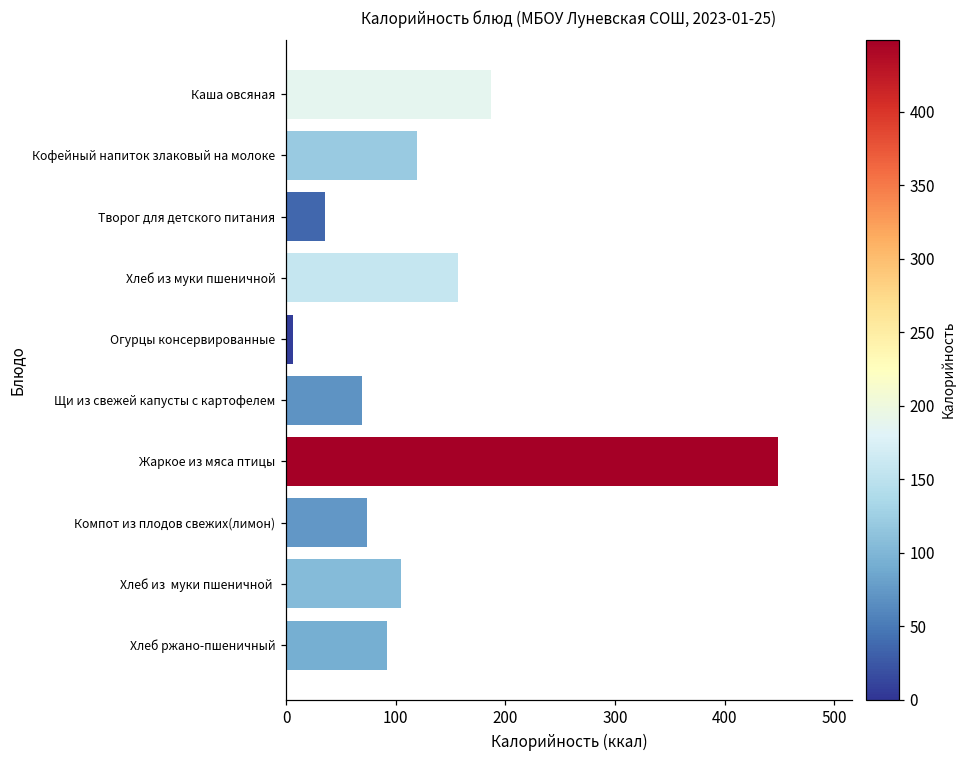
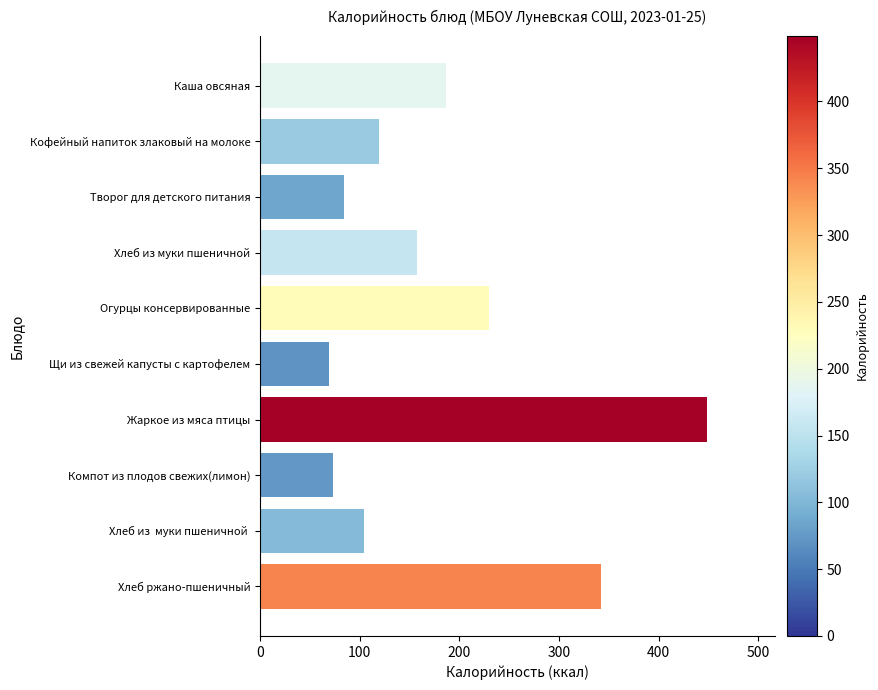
Творог для детского питания: 40 -> 80
Огурцы консервированные: 10 -> 230
Хлеб ржано-пшеничный: 90 -> 340
